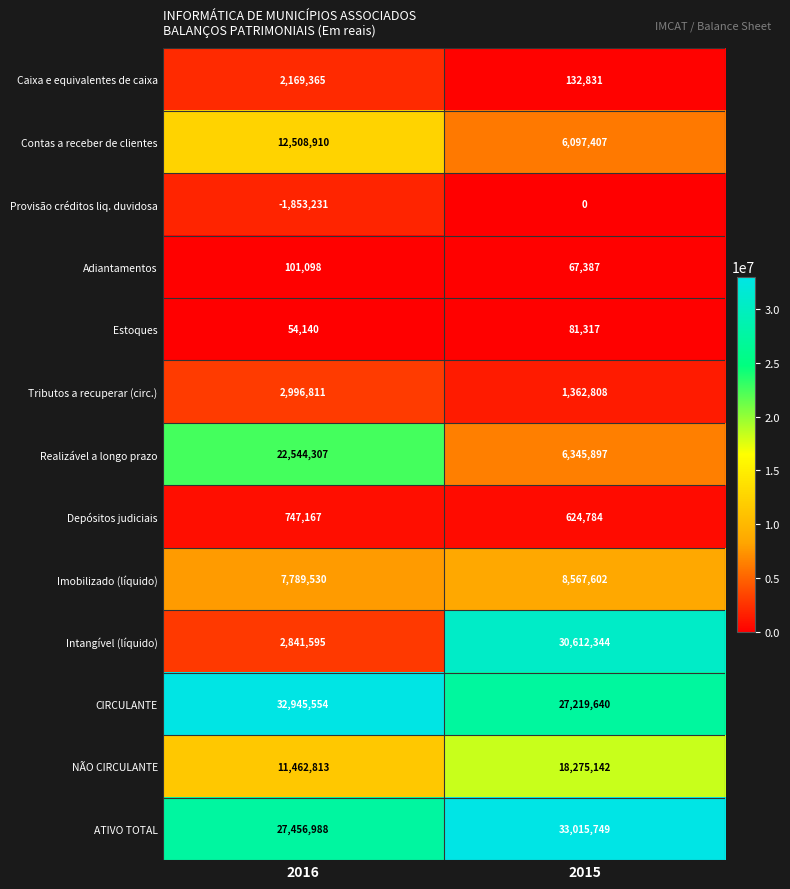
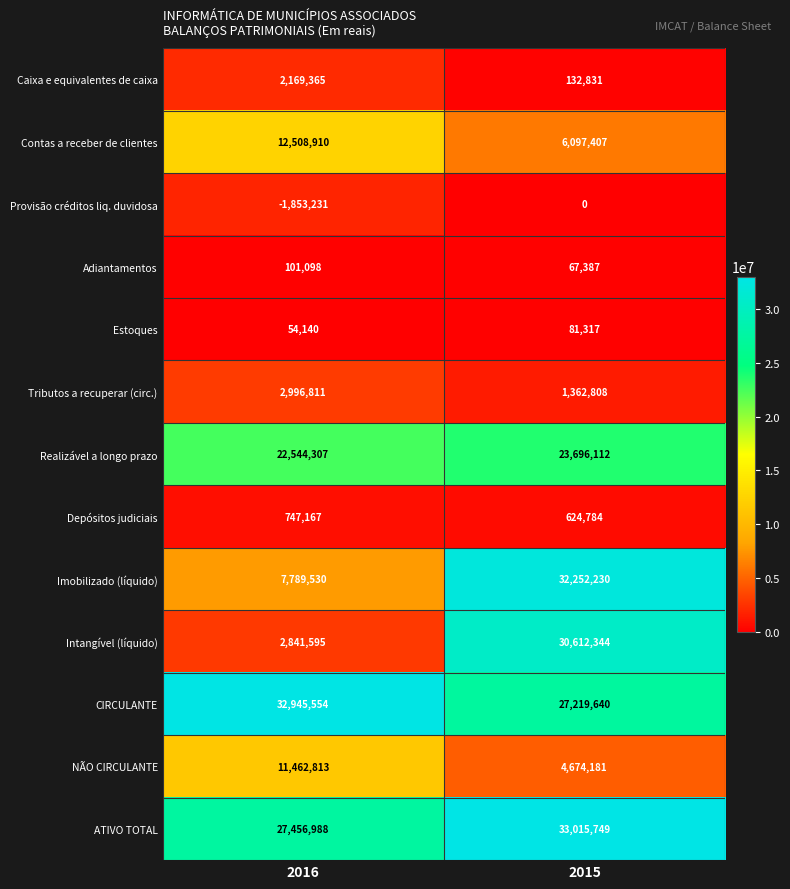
Realizável a longo prazo, 2015: 6,345,897 -> 23,696,112
Imobilizado (líquido), 2015: 8,567,602 -> 32,252,230
NÃO CIRCULANTE, 2015: 18,275,142 -> 4,674,181
